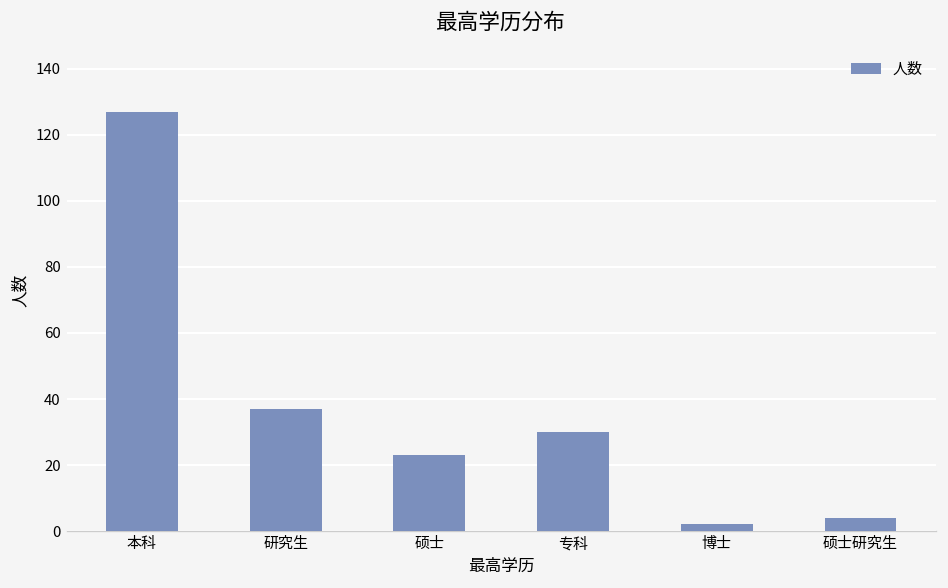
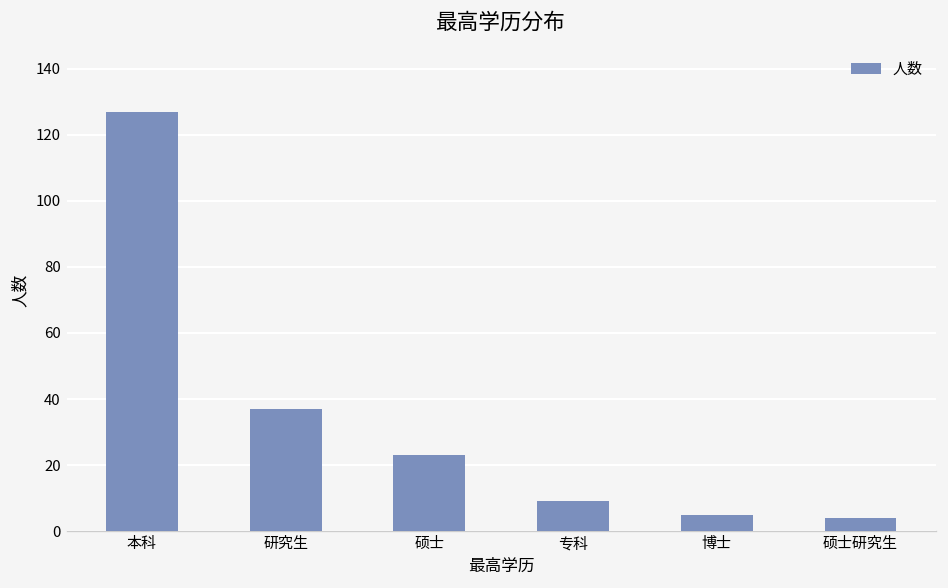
专科: 30 -> 9
博士: 2 -> 5
